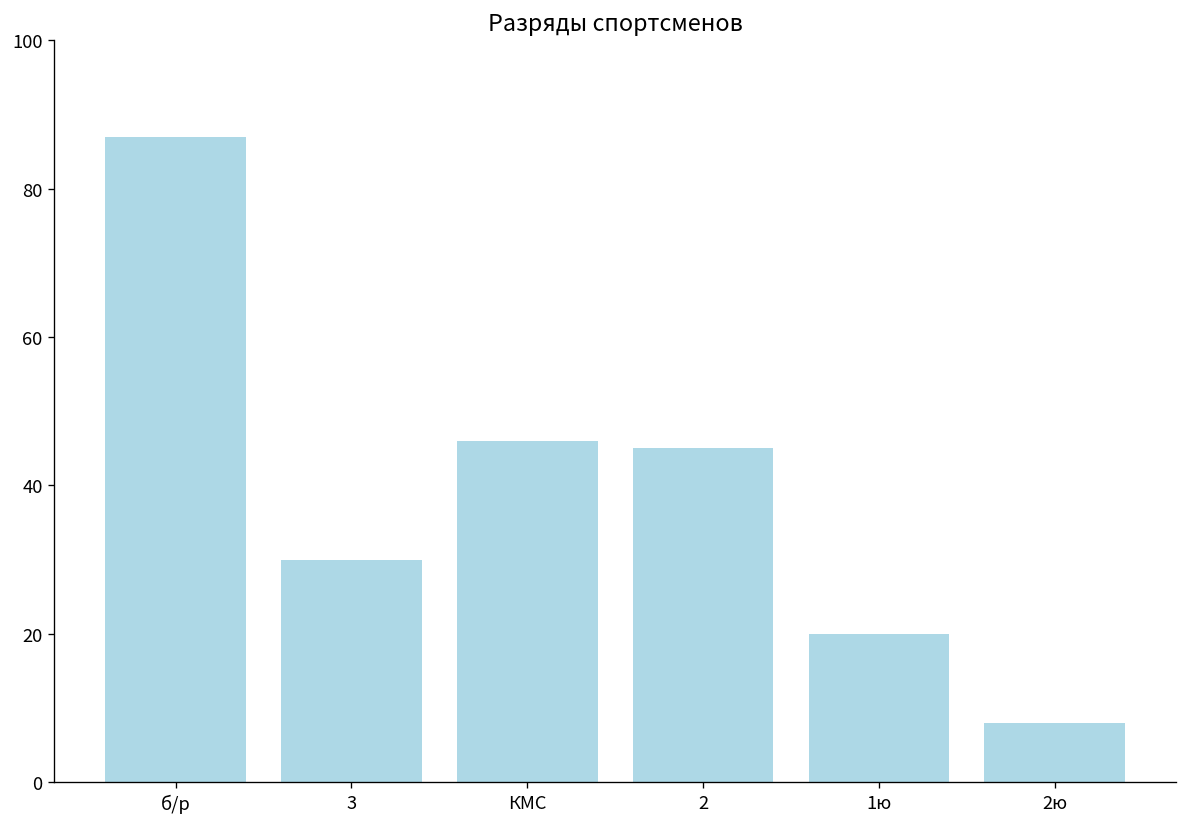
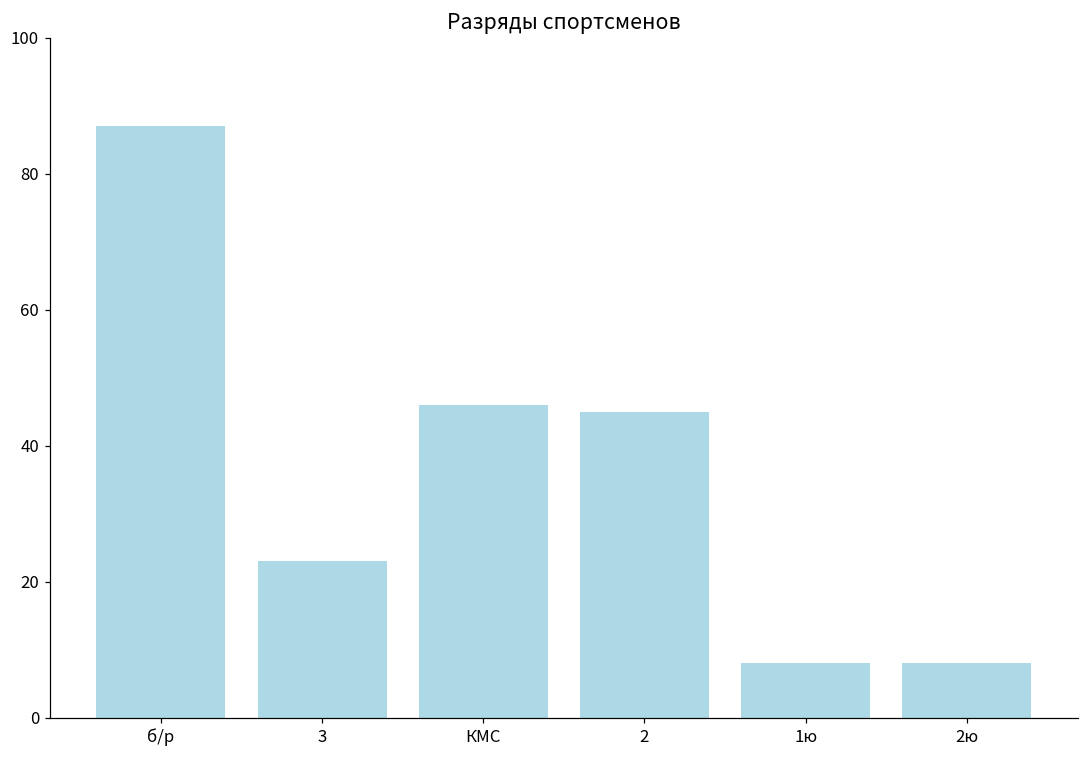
3: 30 -> 23
1ю: 20 -> 8
